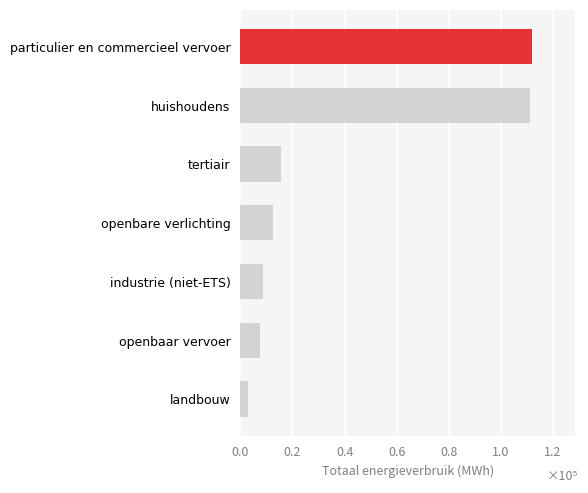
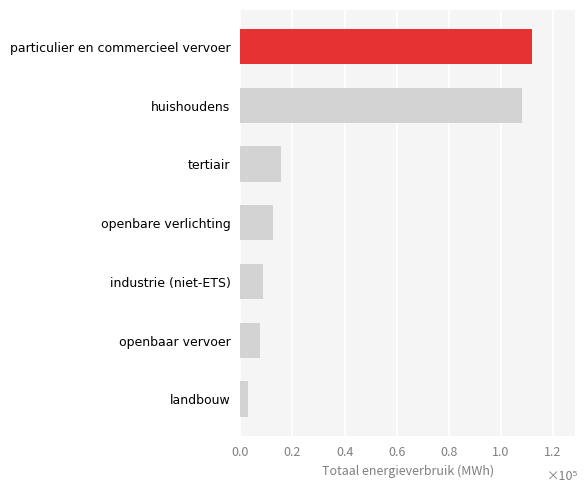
huishoudens: 1.11 -> 1.08
